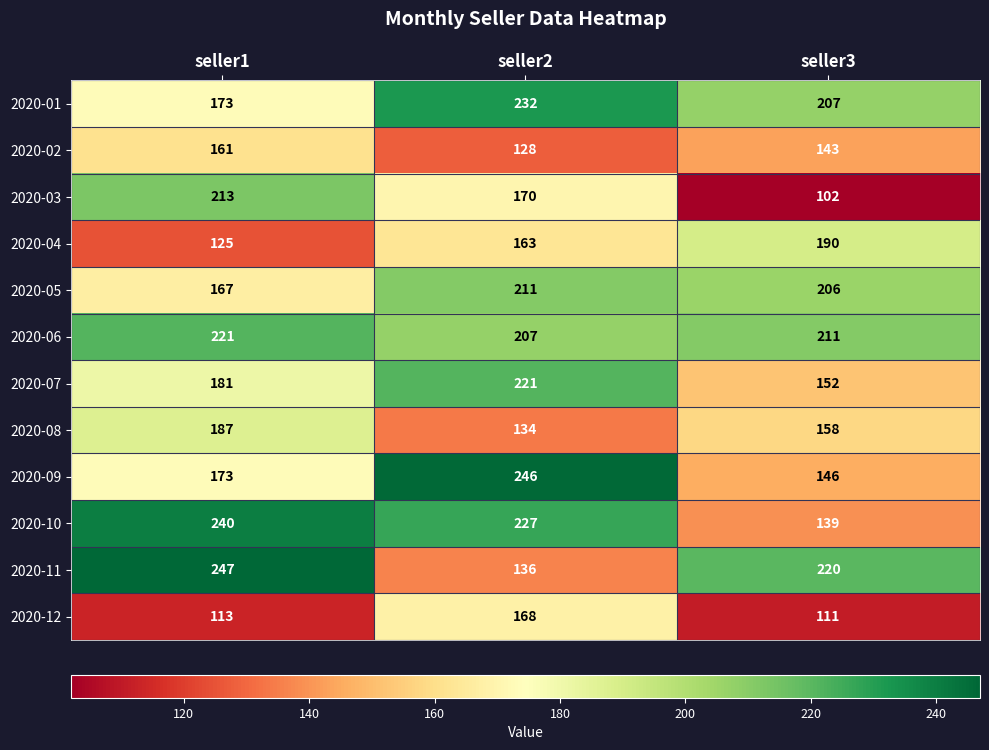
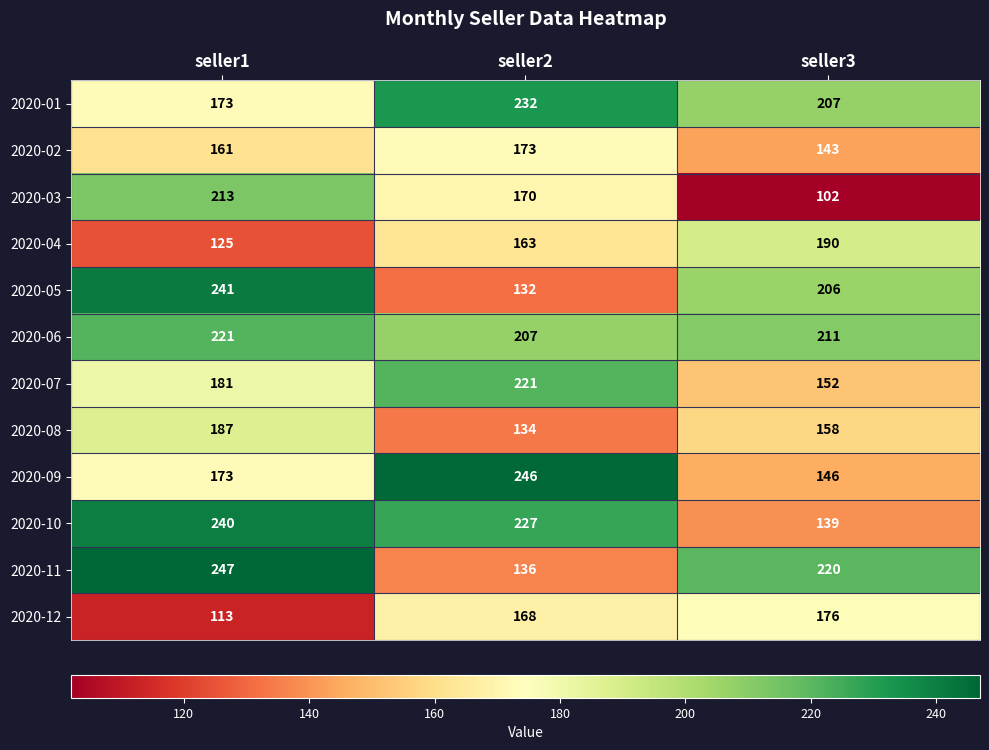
2020-02, seller2: 128 -> 173
2020-05, seller1: 167 -> 241
2020-05, seller2: 211 -> 132
2020-12, seller3: 111 -> 176
